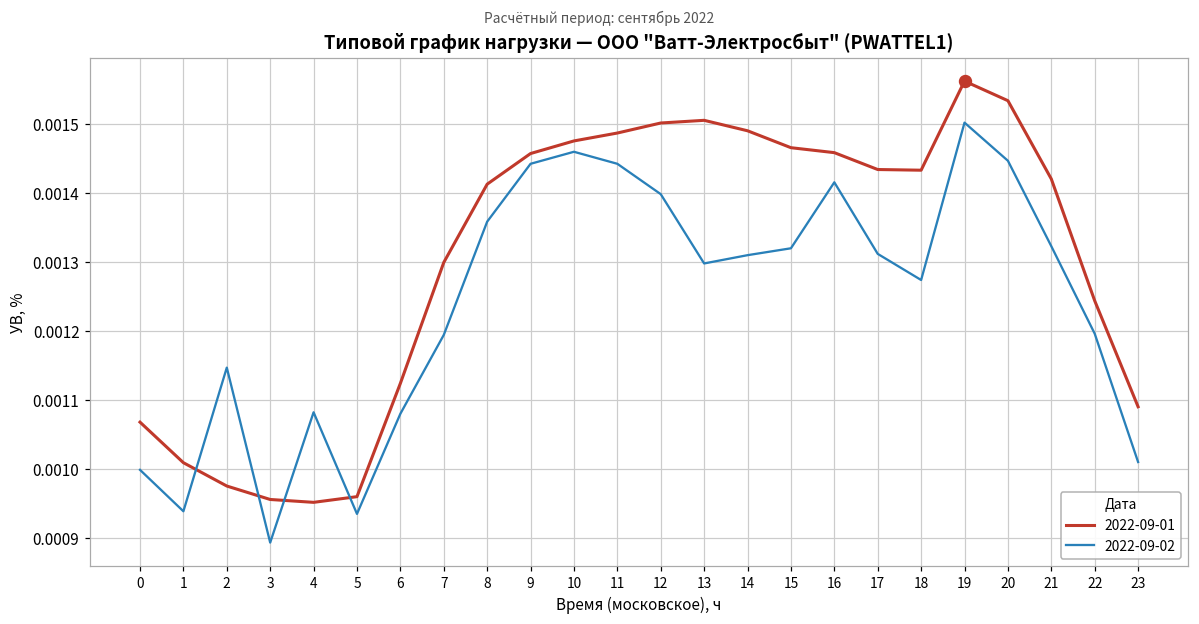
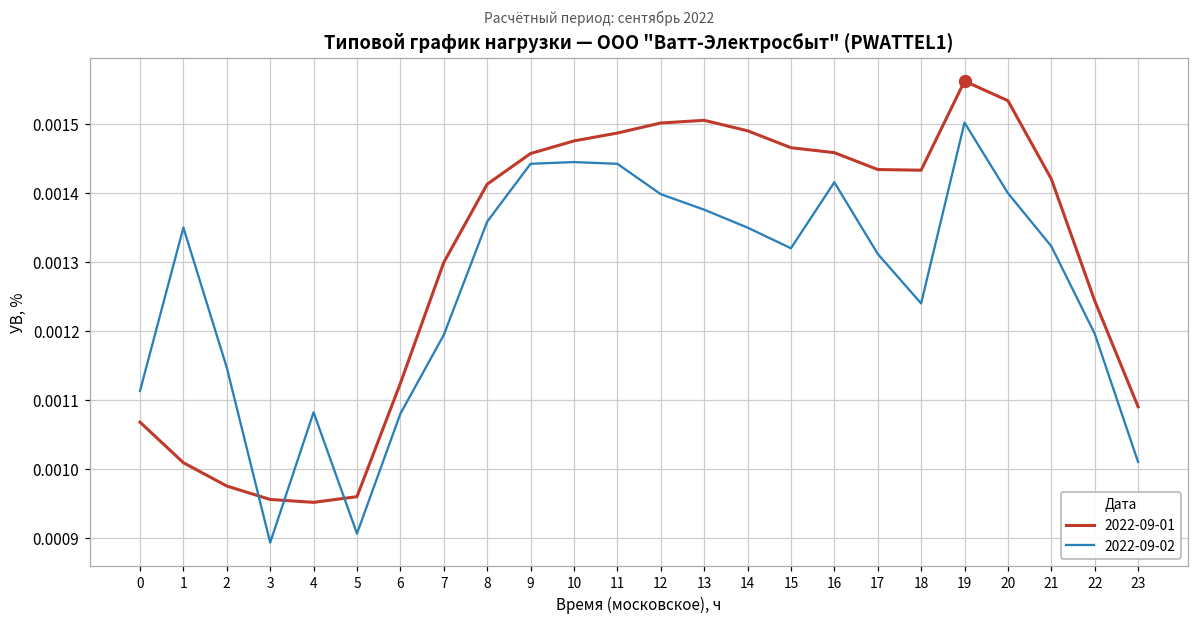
2022-09-02, 0: 0.00100 -> 0.00111
2022-09-02, 1: 0.00094 -> 0.00135
2022-09-02, 5: 0.00093 -> 0.00091
2022-09-02, 10: 0.00146 -> 0.00145
2022-09-02, 13: 0.00130 -> 0.00138
2022-09-02, 14: 0.00131 -> 0.00135
2022-09-02, 18: 0.00127 -> 0.00124
2022-09-02, 20: 0.00145 -> 0.00140
